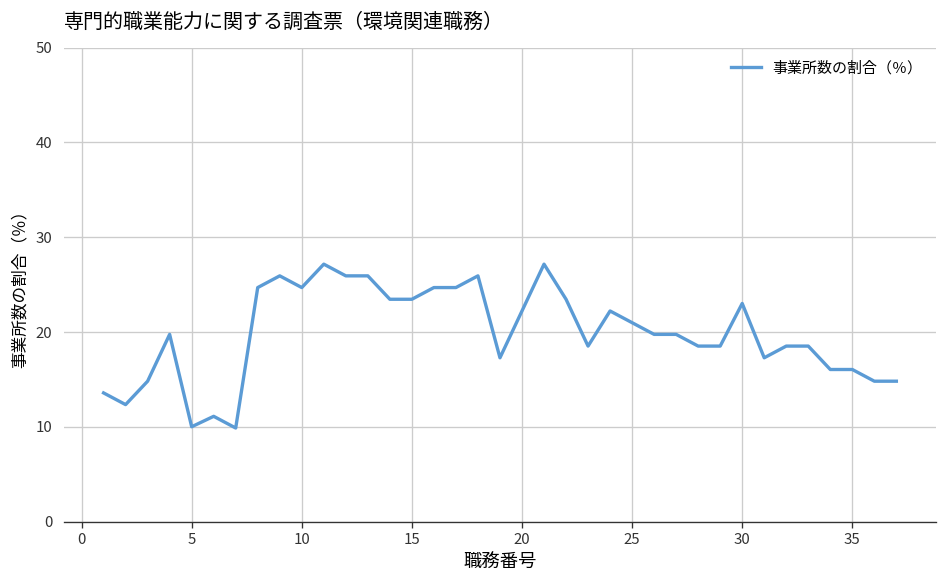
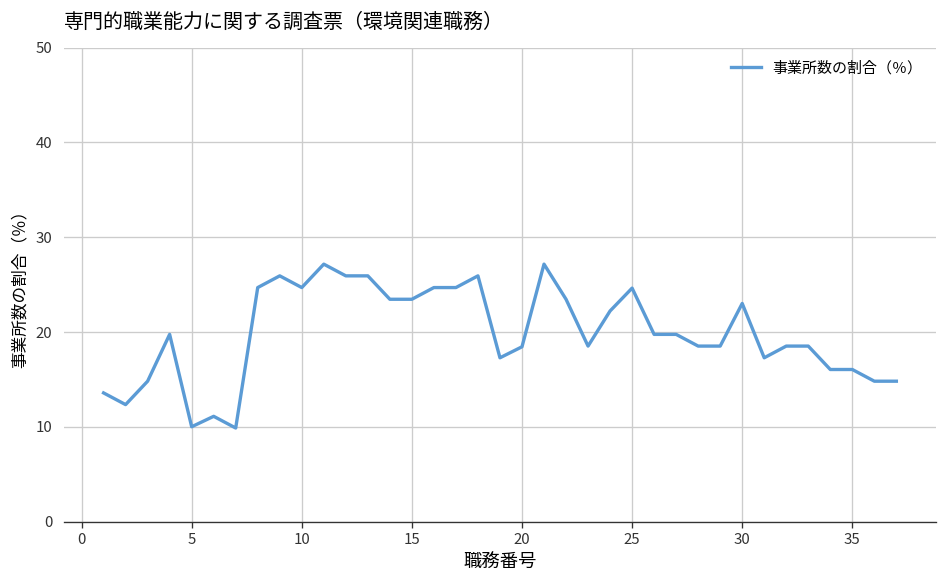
20: 22 -> 18
25: 21 -> 25
